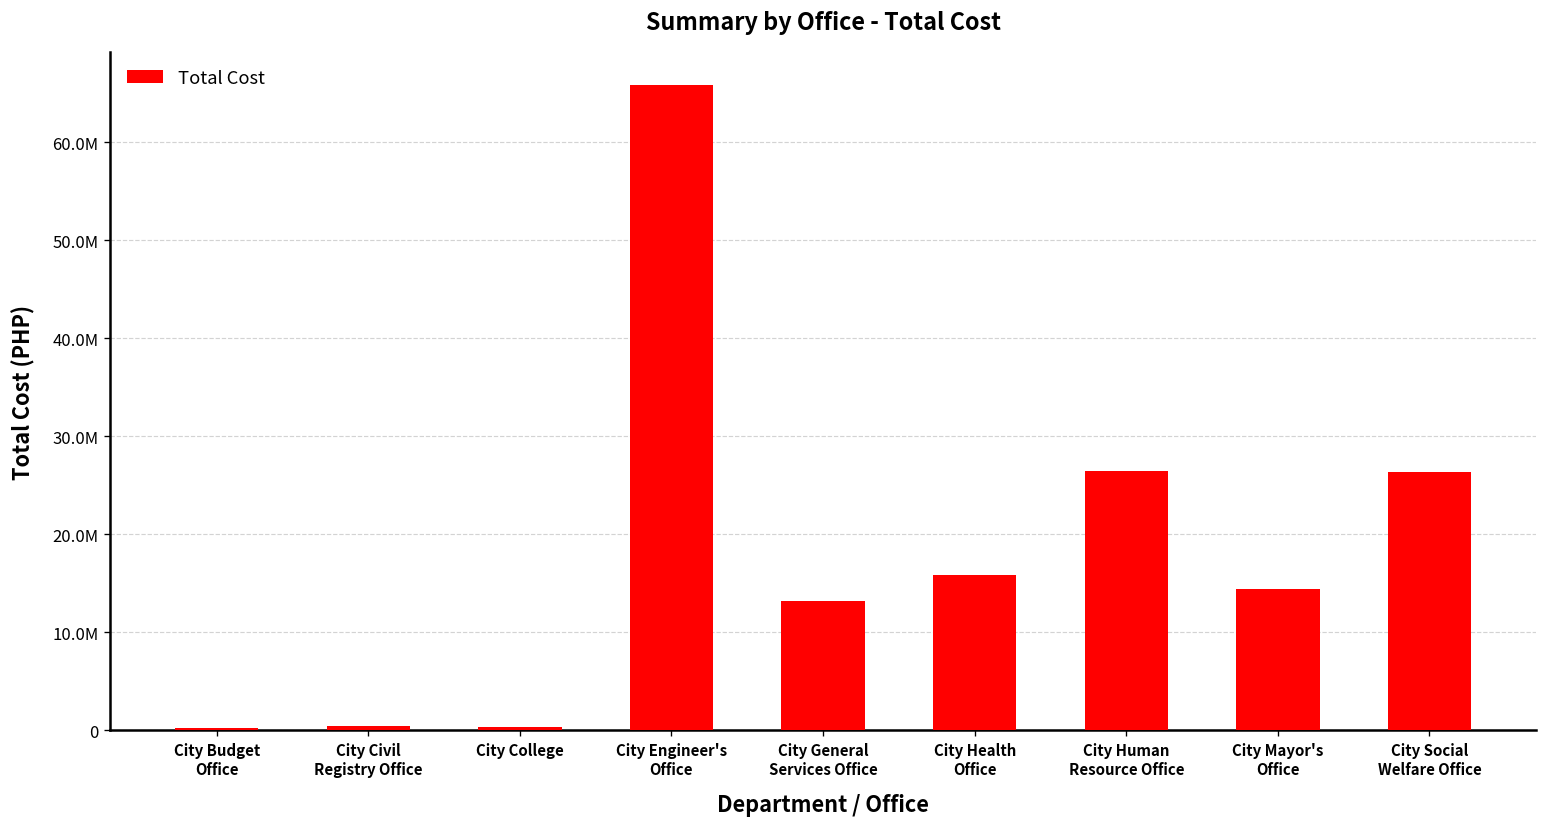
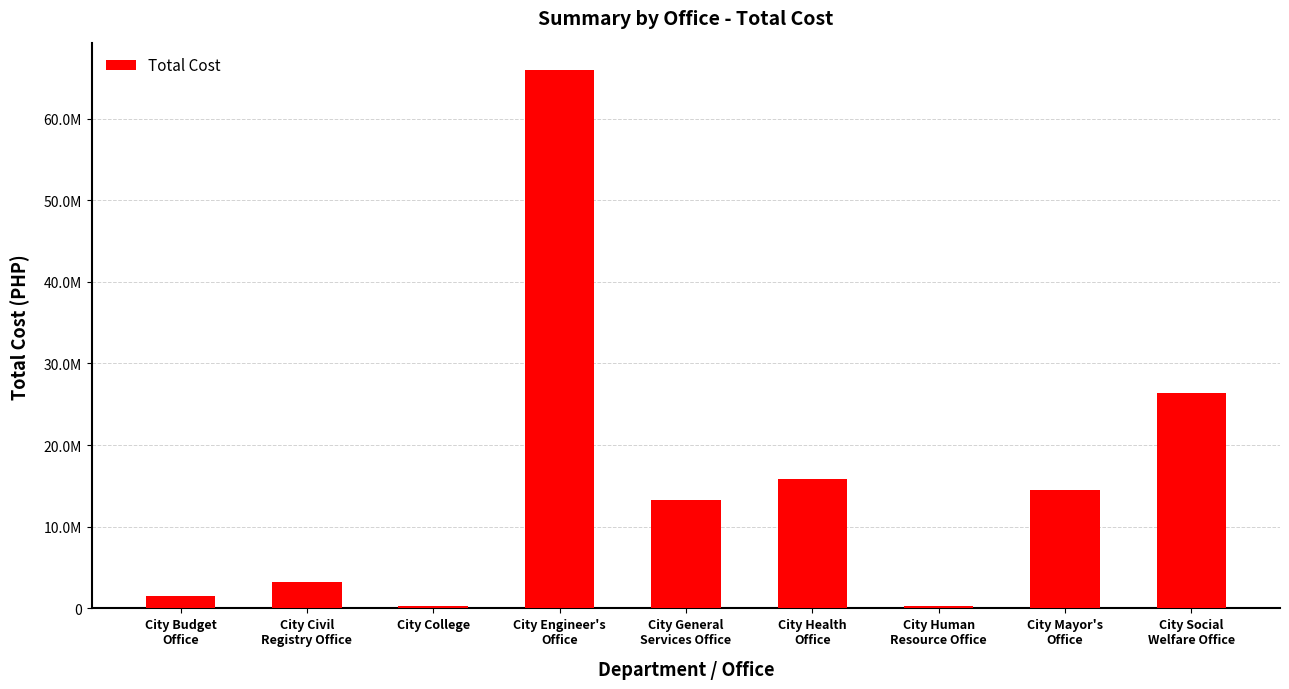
City Budget Office: 0 -> 2000000
City Civil Registry Office: 0 -> 3000000
City Human Resource Office: 26000000 -> 0
